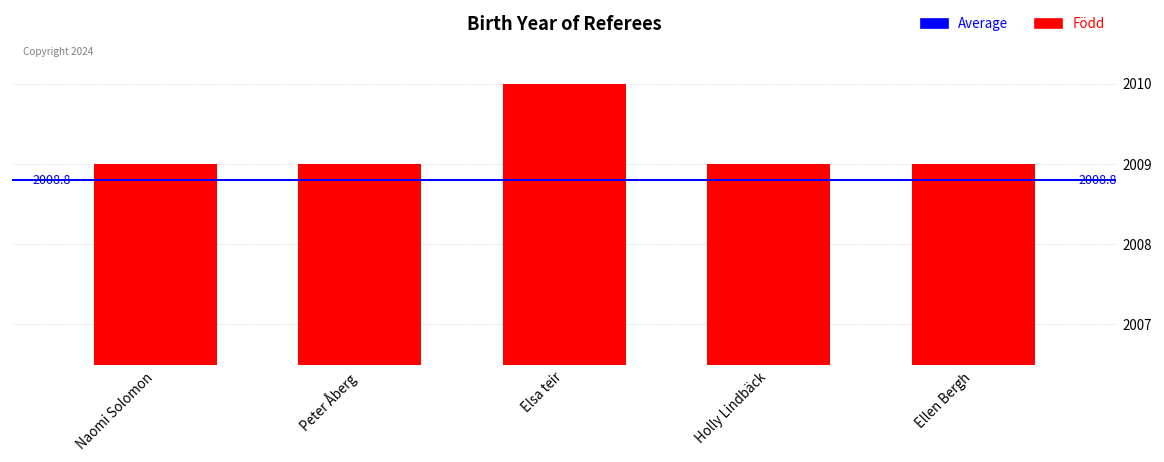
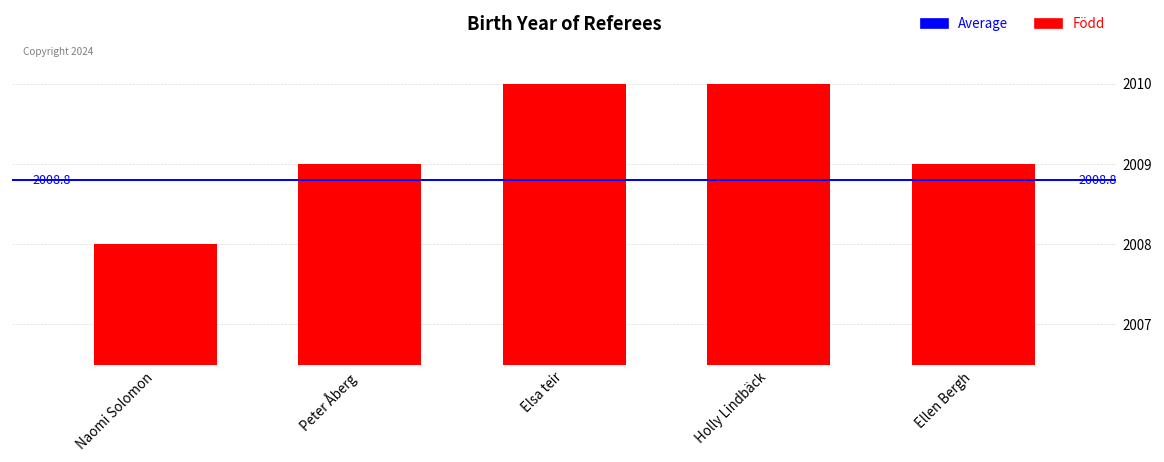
Naomi Solomon: 2009 -> 2008
Holly Lindbäck: 2009 -> 2010
